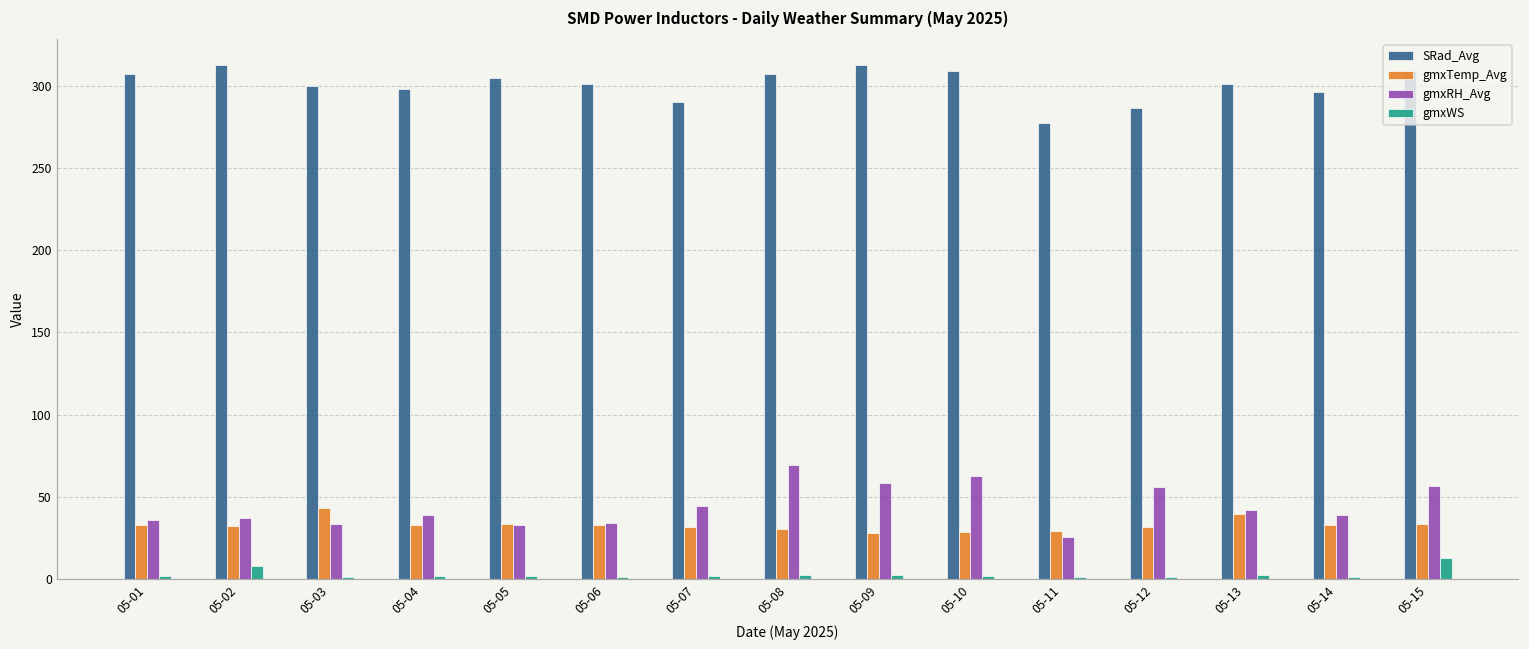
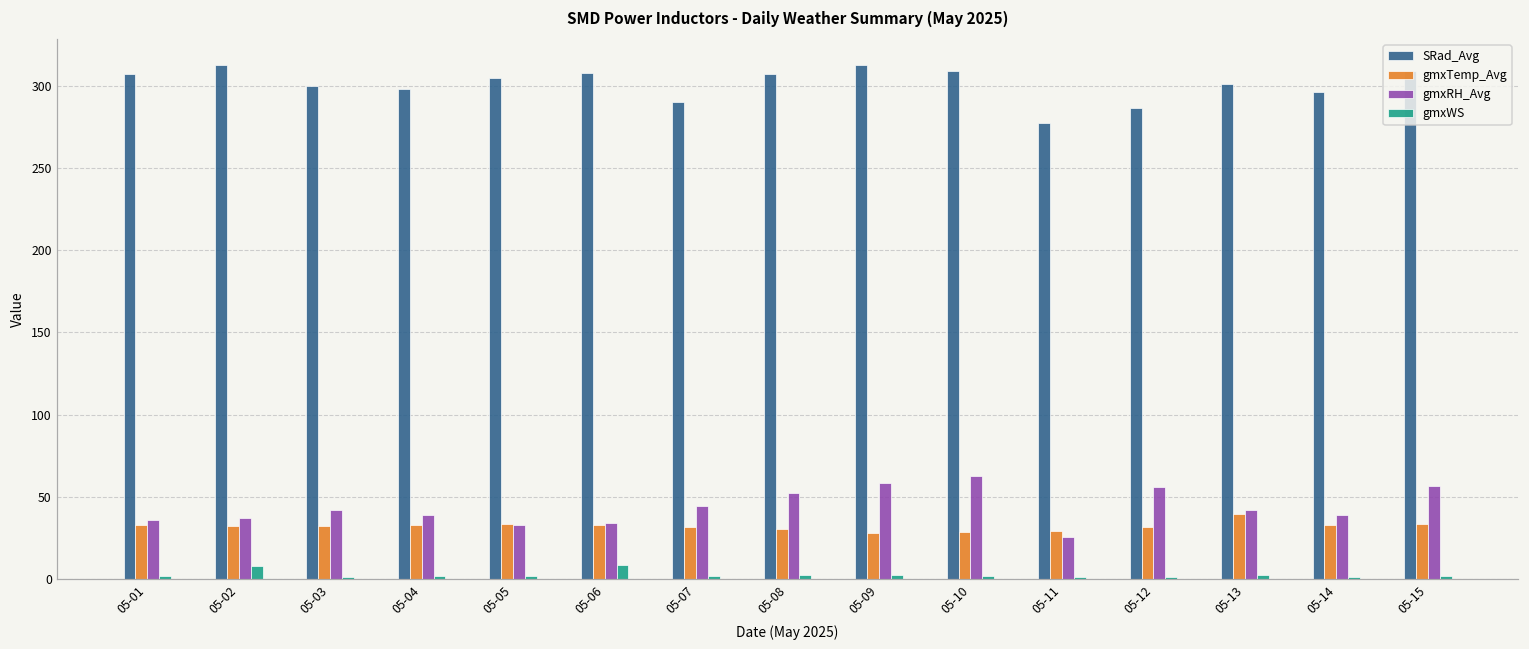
gmxTemp_Avg, 05-03: 43 -> 32
gmxRH_Avg, 05-03: 33 -> 42
SRad_Avg, 05-06: 301 -> 308
gmxWS, 05-06: 1 -> 9
gmxRH_Avg, 05-08: 69 -> 52
gmxWS, 05-15: 12 -> 2
